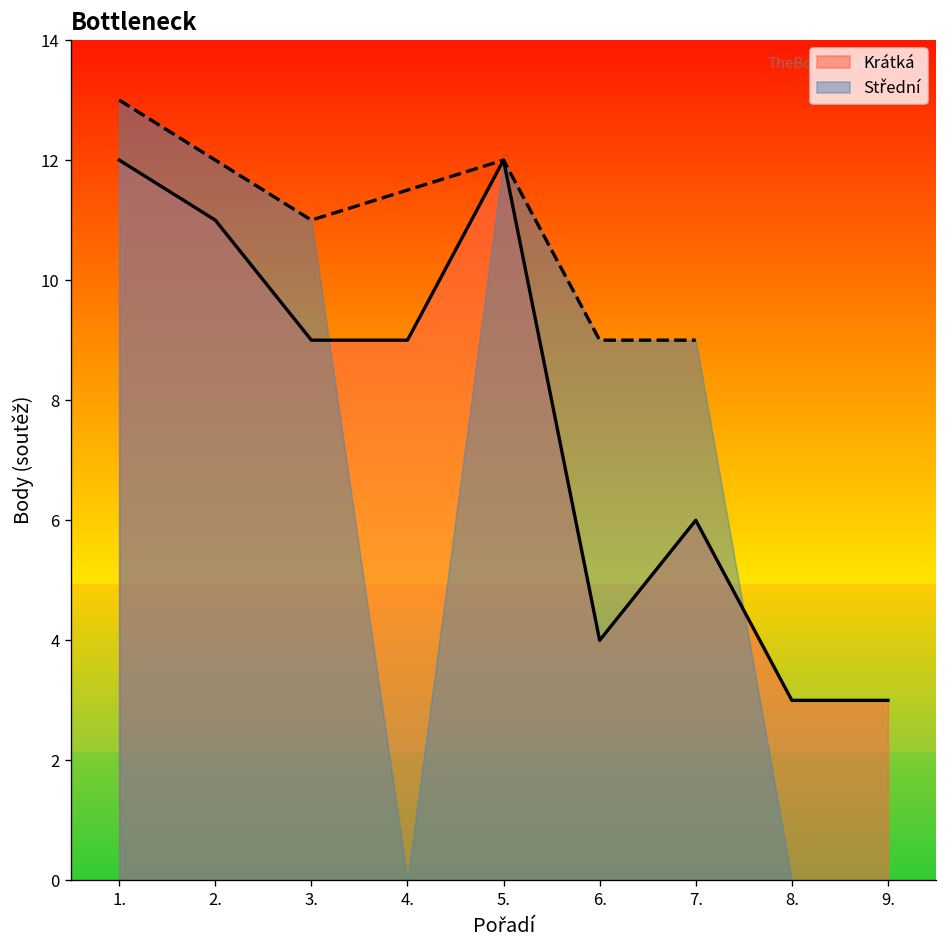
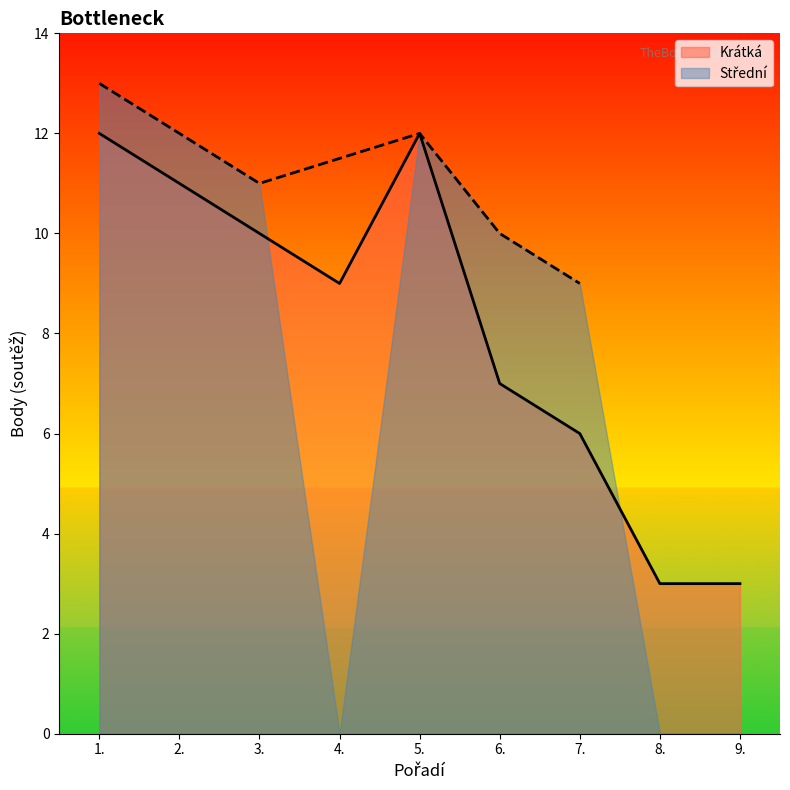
Krátká, 3.: 9 -> 10
Krátká, 6.: 4 -> 7
Střední, 6.: 9 -> 10
